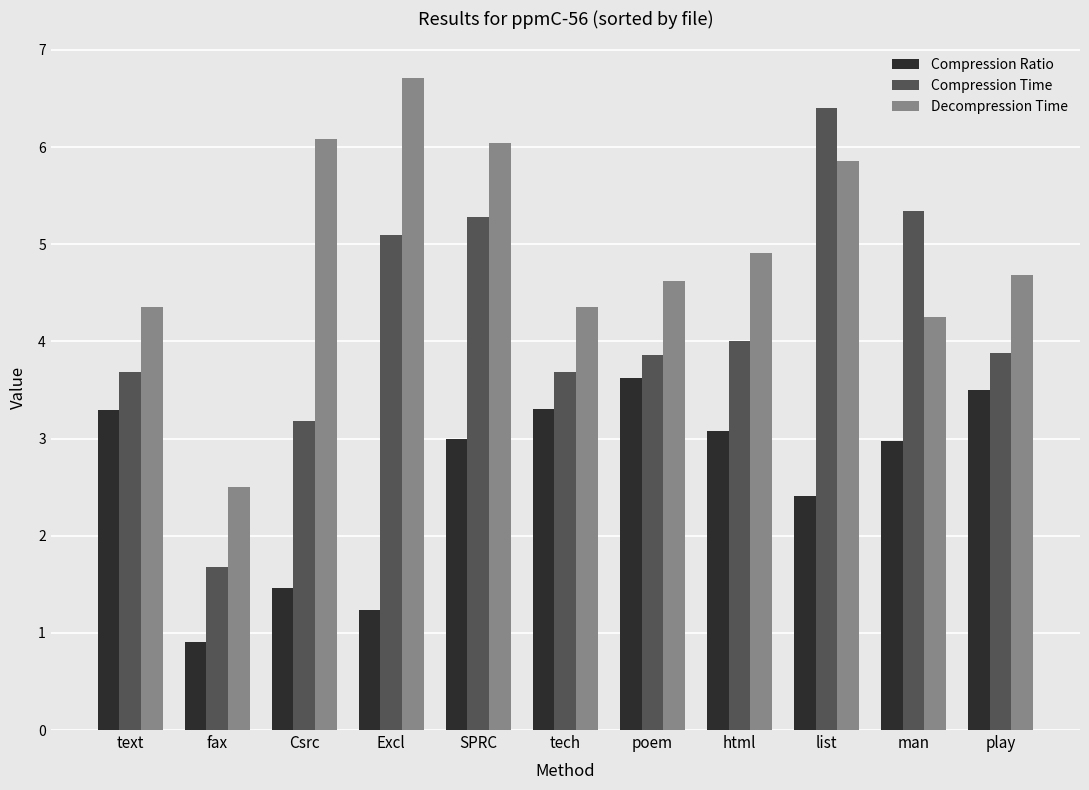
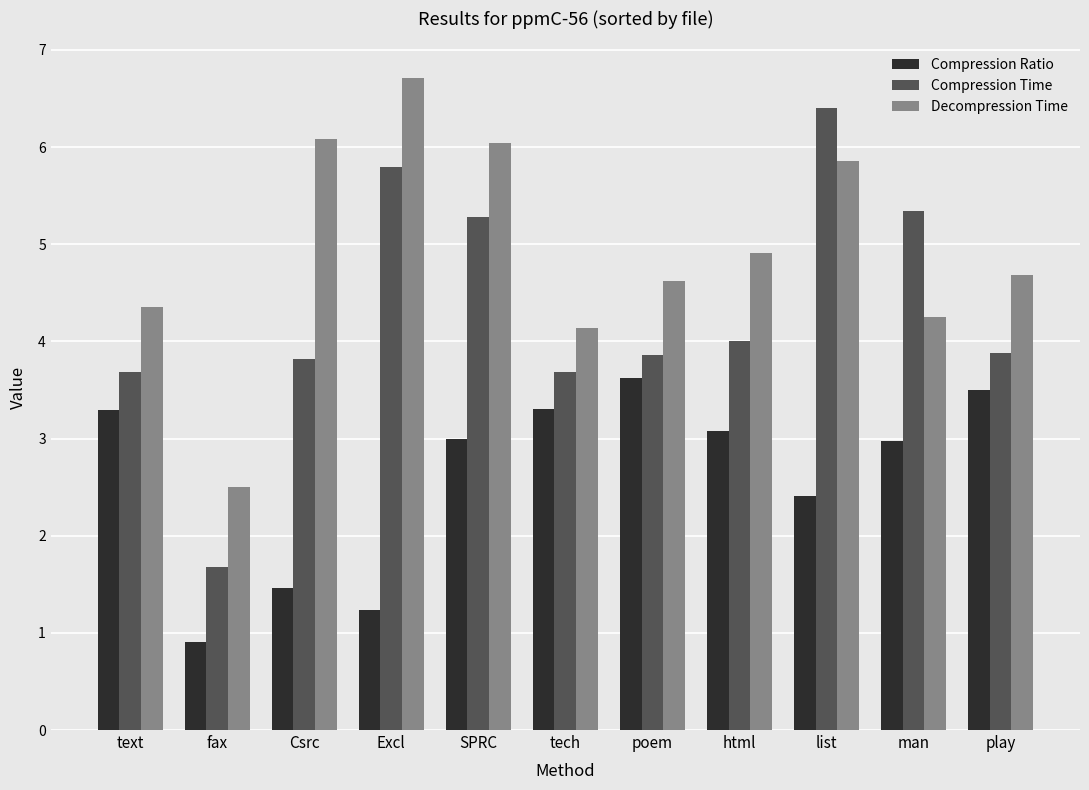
Compression Time, Csrc: 3.2 -> 3.8
Compression Time, Excl: 5.1 -> 5.8
Decompression Time, tech: 4.4 -> 4.1
